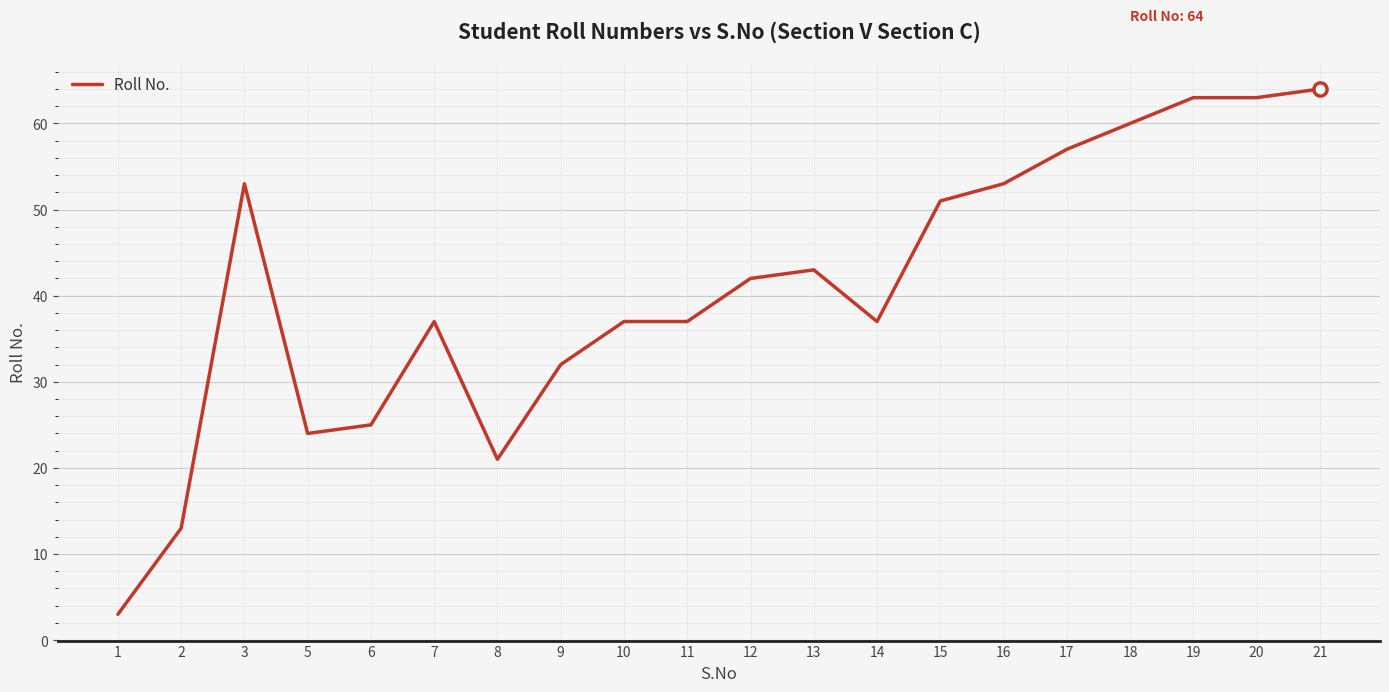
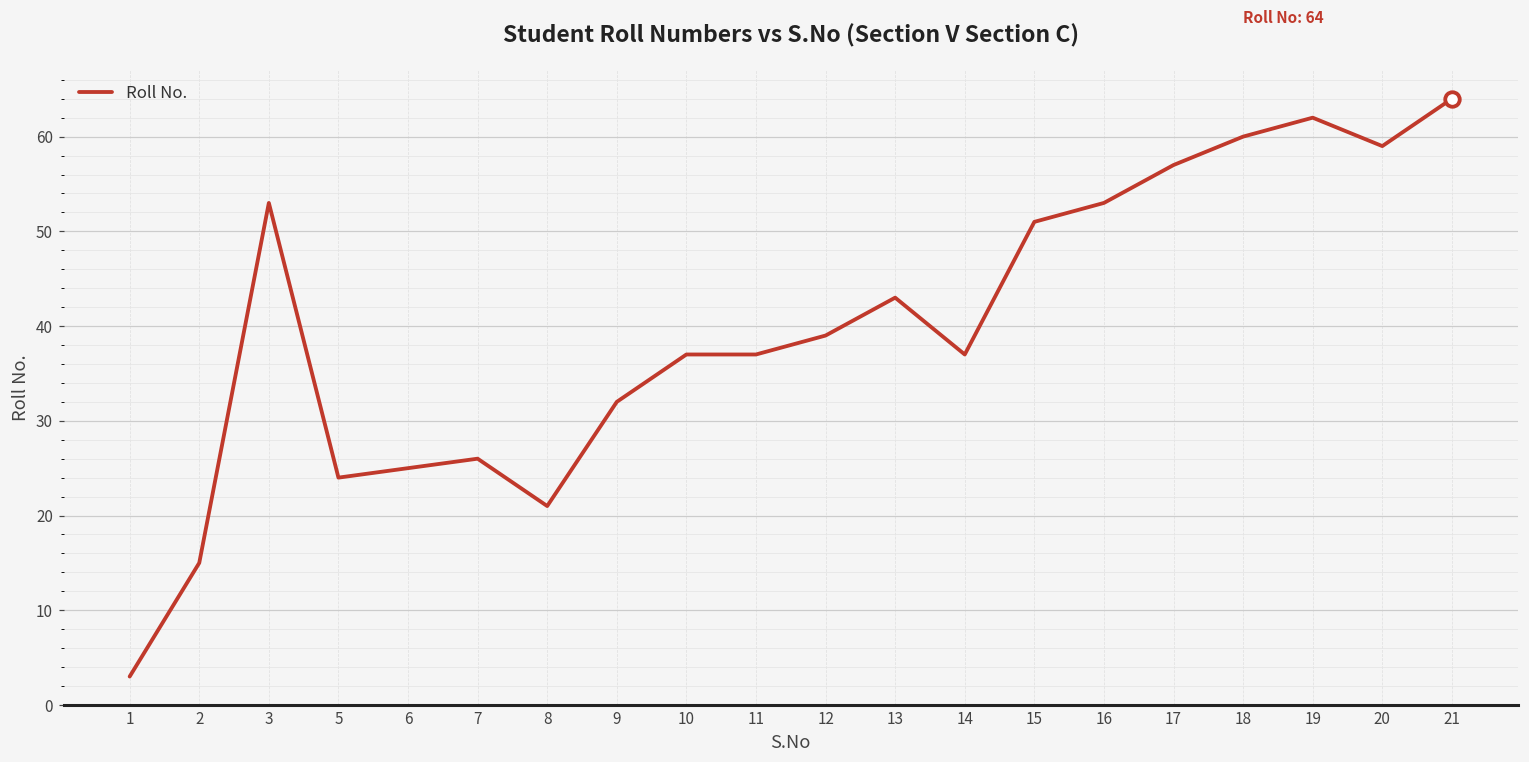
Roll No., 2: 13 -> 15
Roll No., 7: 37 -> 26
Roll No., 12: 42 -> 39
Roll No., 19: 63 -> 62
Roll No., 20: 63 -> 59
